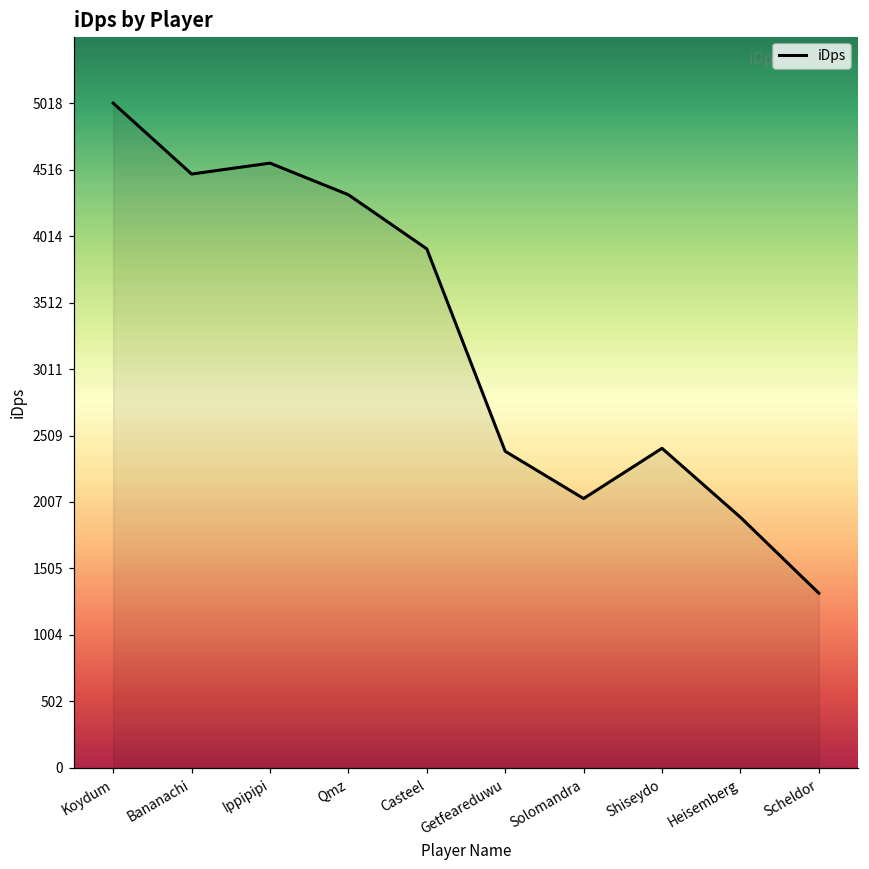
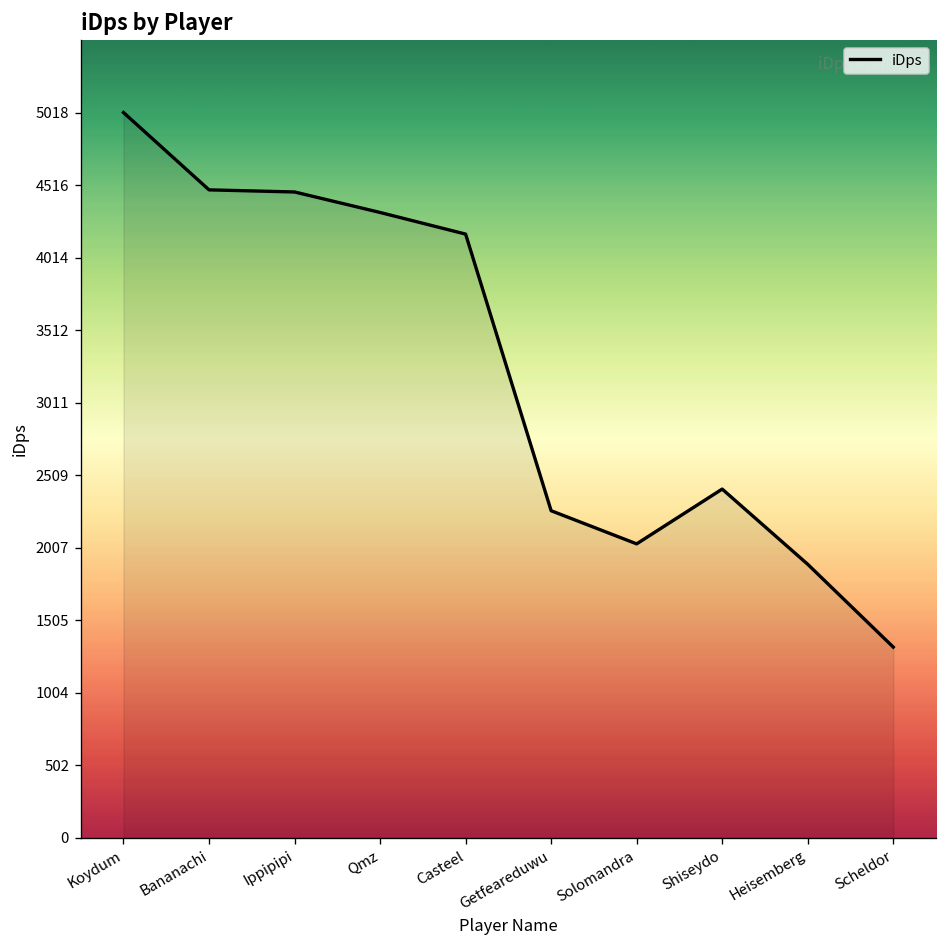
Ippipipi: 4560 -> 4470
Casteel: 3920 -> 4180
Getfeareduwu: 2390 -> 2260
